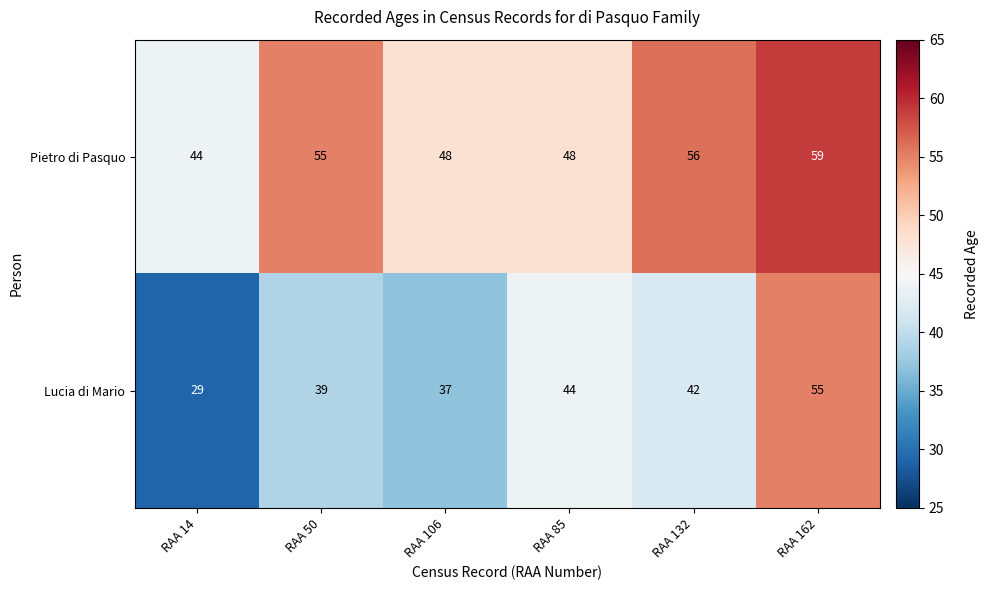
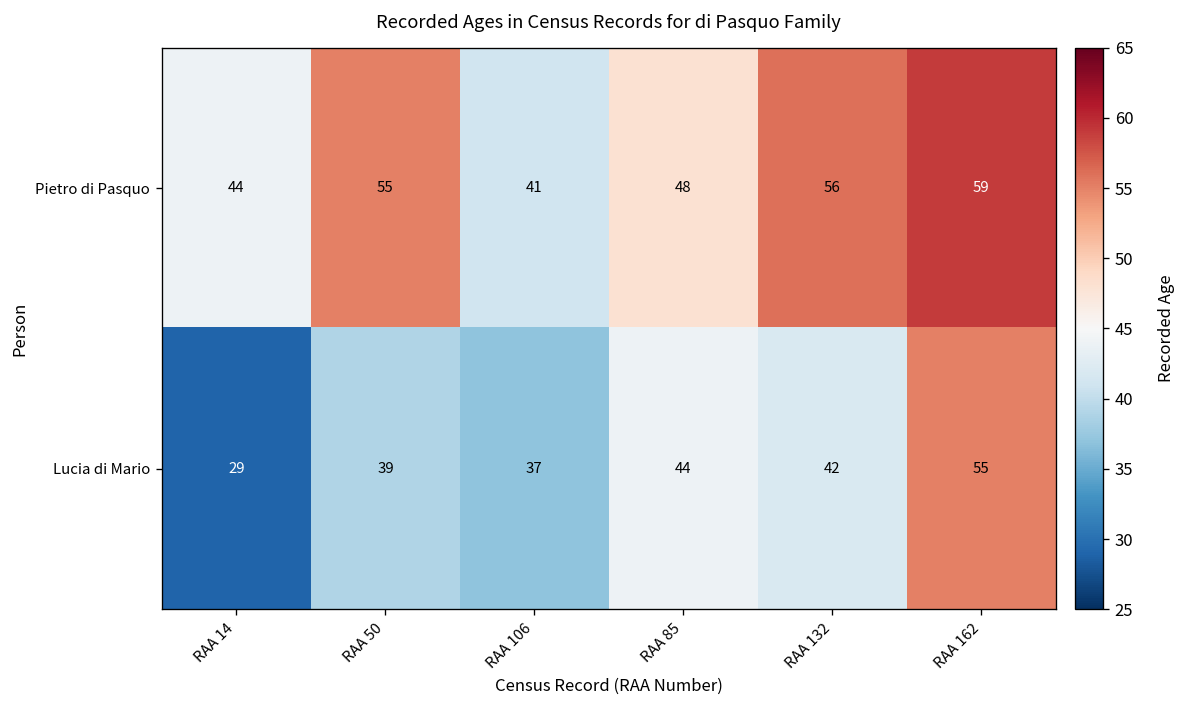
Pietro di Pasquo, RAA 106: 48 -> 41
